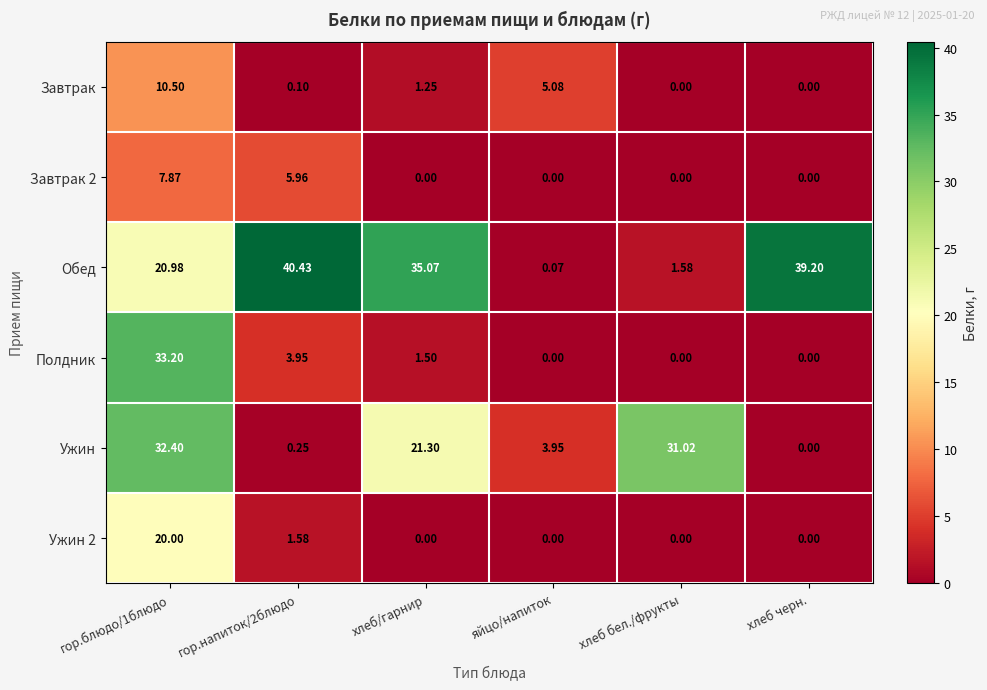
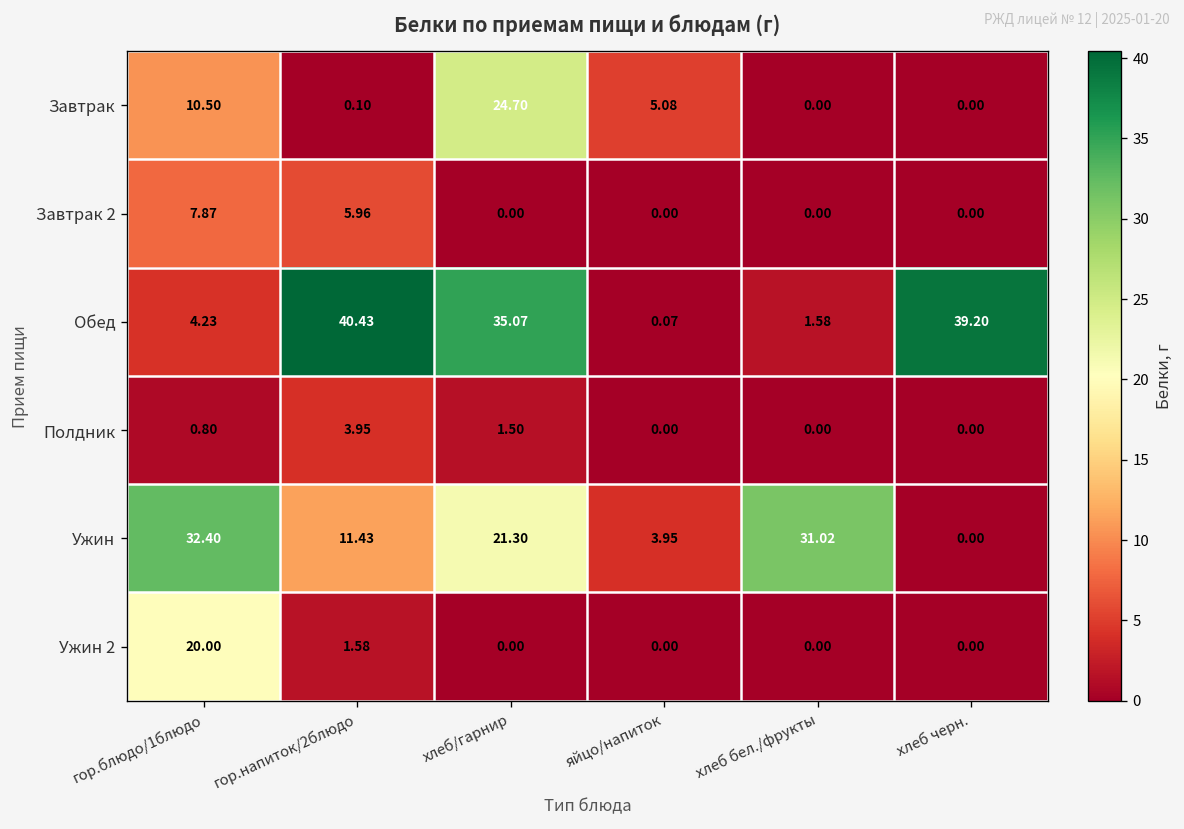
Завтрак, хлеб/гарнир: 1.25 -> 24.70
Обед, гор.блюдо/1блюдо: 20.98 -> 4.23
Полдник, гор.блюдо/1блюдо: 33.20 -> 0.80
Ужин, гор.напиток/2блюдо: 0.25 -> 11.43
